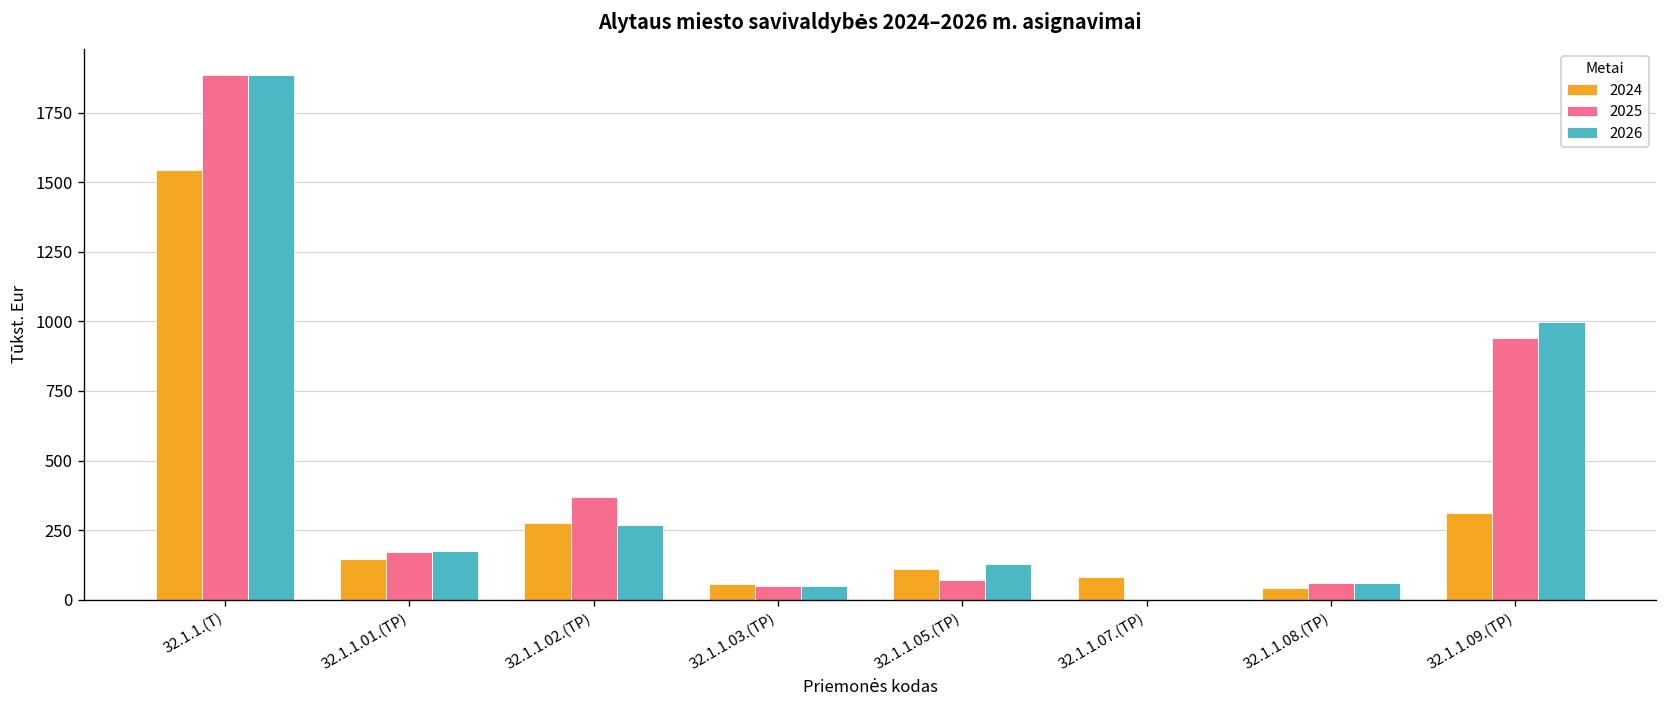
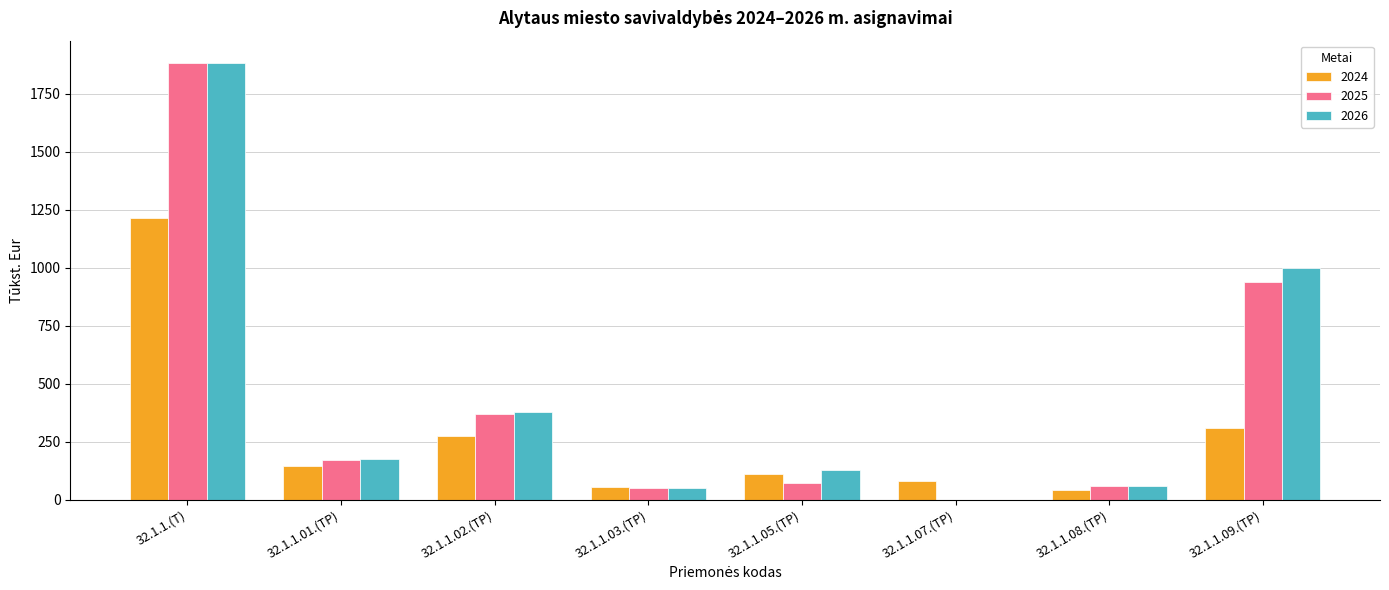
2024, 32.1.1.(T): 1540 -> 1210
2026, 32.1.1.02.(TP): 270 -> 380
